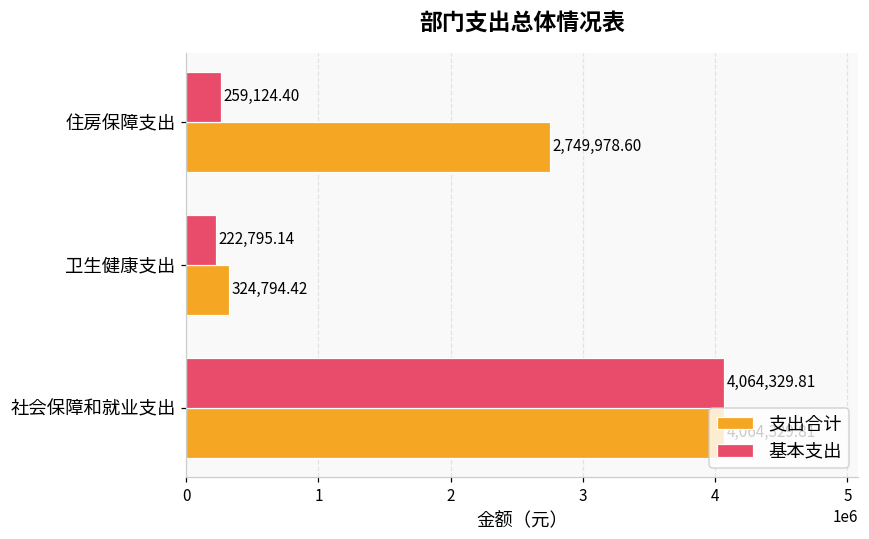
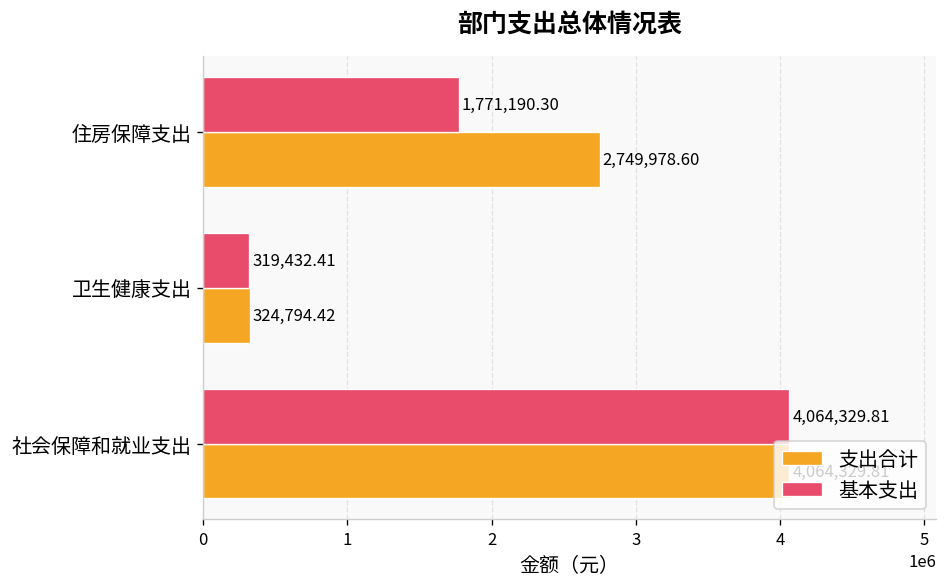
基本支出, 住房保障支出: 259,124.40 -> 1,771,190.30
基本支出, 卫生健康支出: 222,795.14 -> 319,432.41
